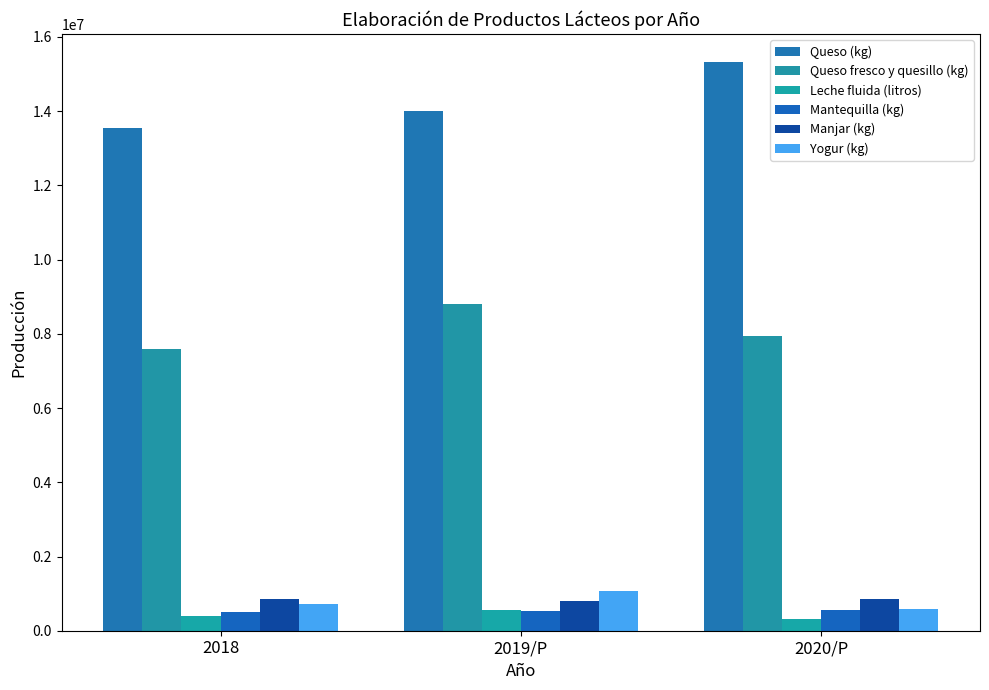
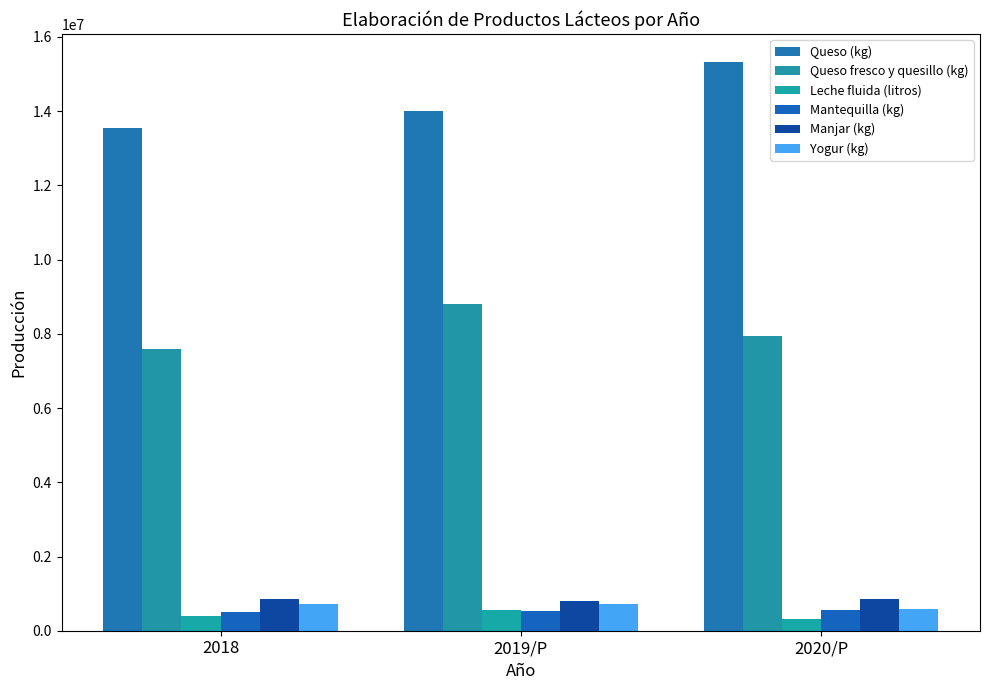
Yogur (kg), 2019/P: 1100000 -> 700000
